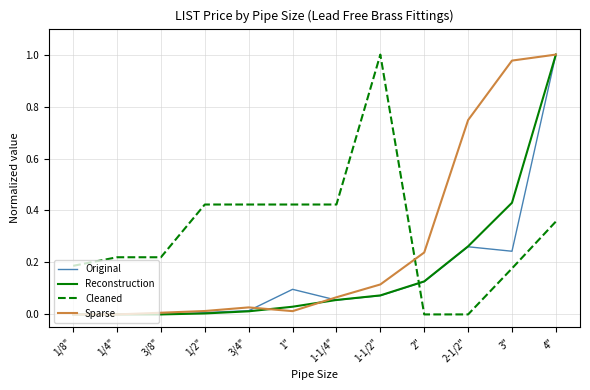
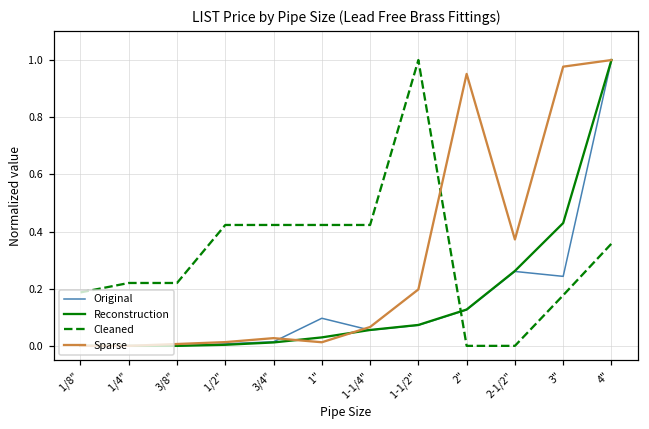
Sparse, 1-1/2": 0.12 -> 0.20
Sparse, 2": 0.24 -> 0.95
Sparse, 2-1/2": 0.75 -> 0.37
